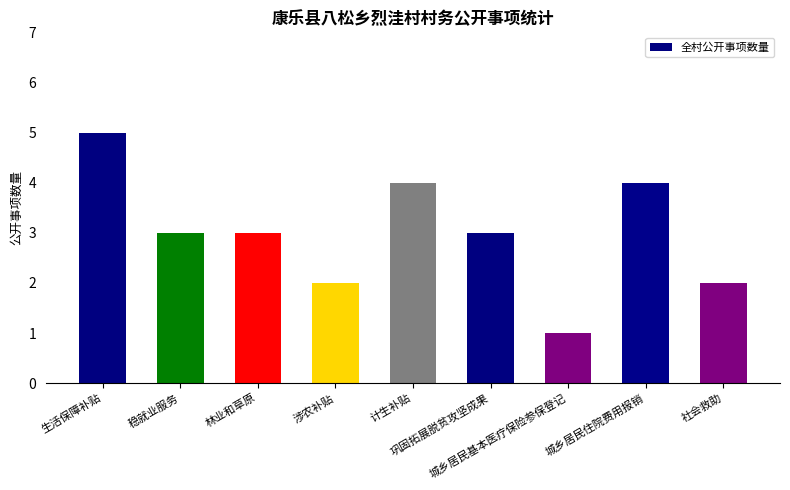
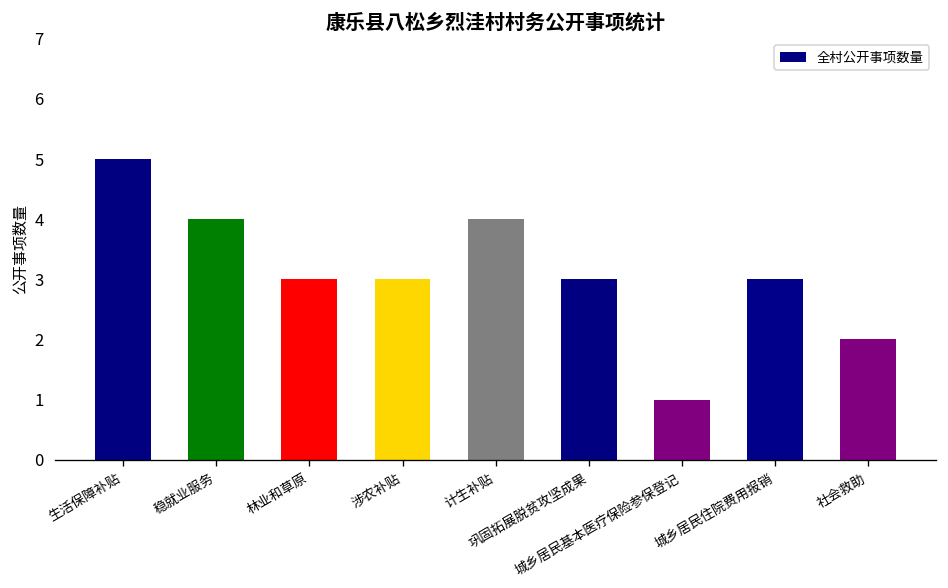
稳就业服务: 3 -> 4
涉农补贴: 2 -> 3
城乡居民住院费用报销: 4 -> 3
